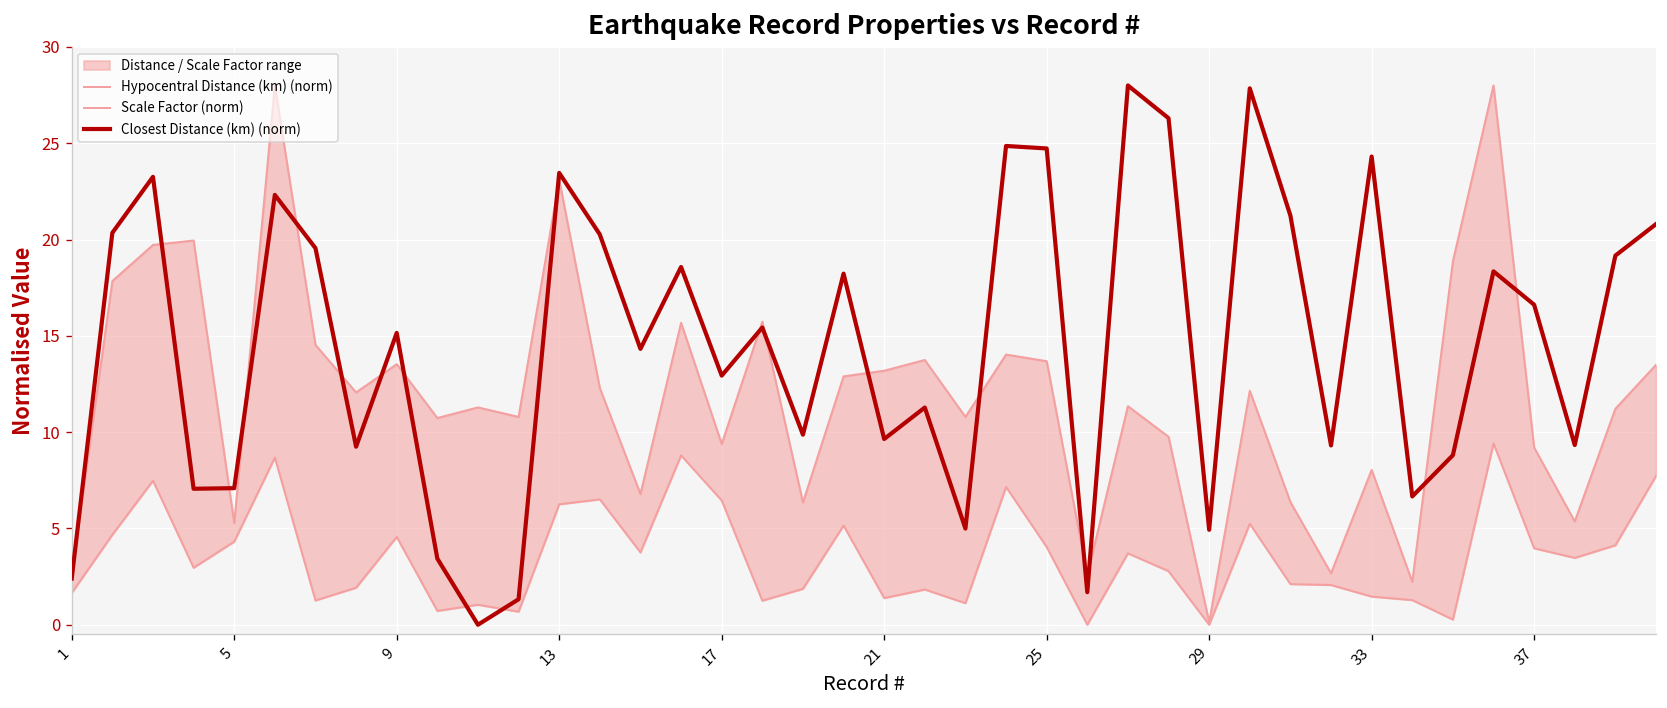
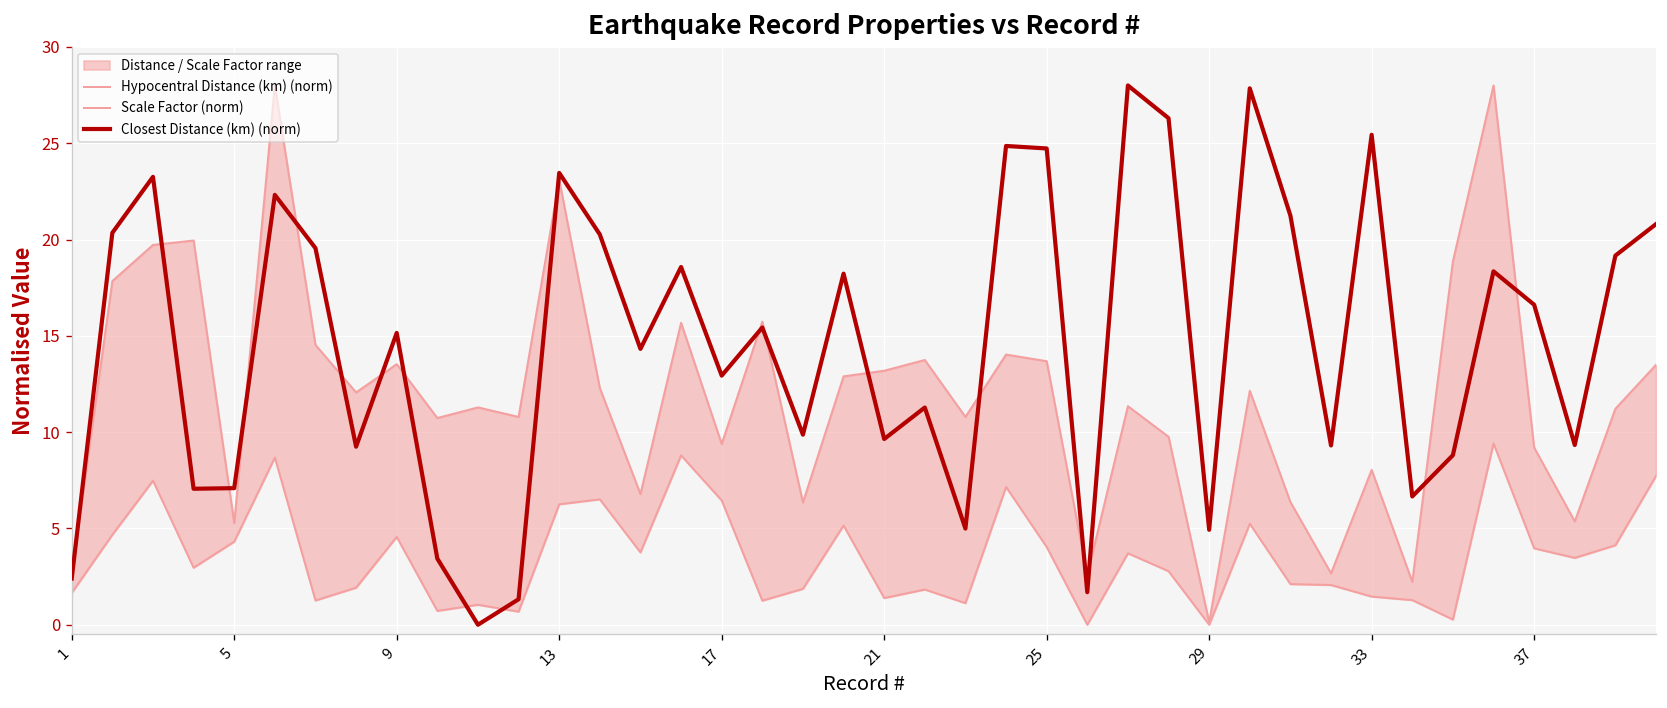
Closest Distance (km) (norm), 33: 24.3 -> 25.4
